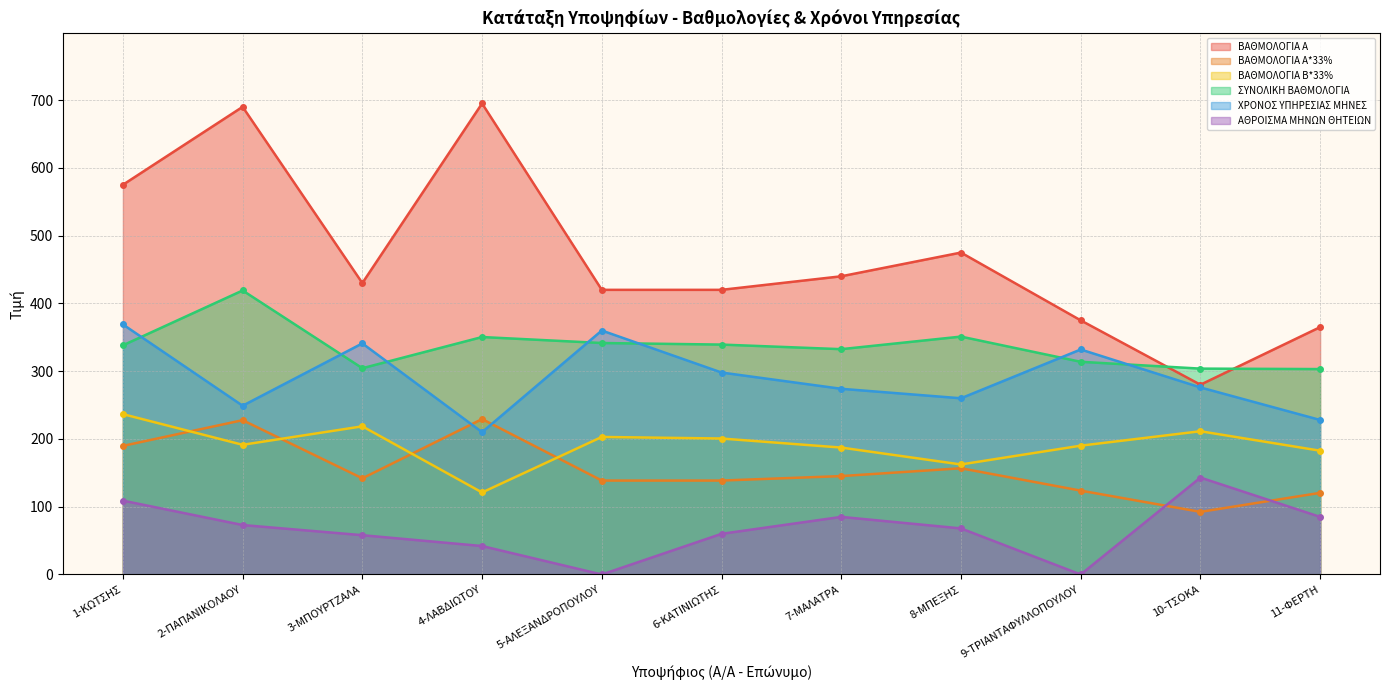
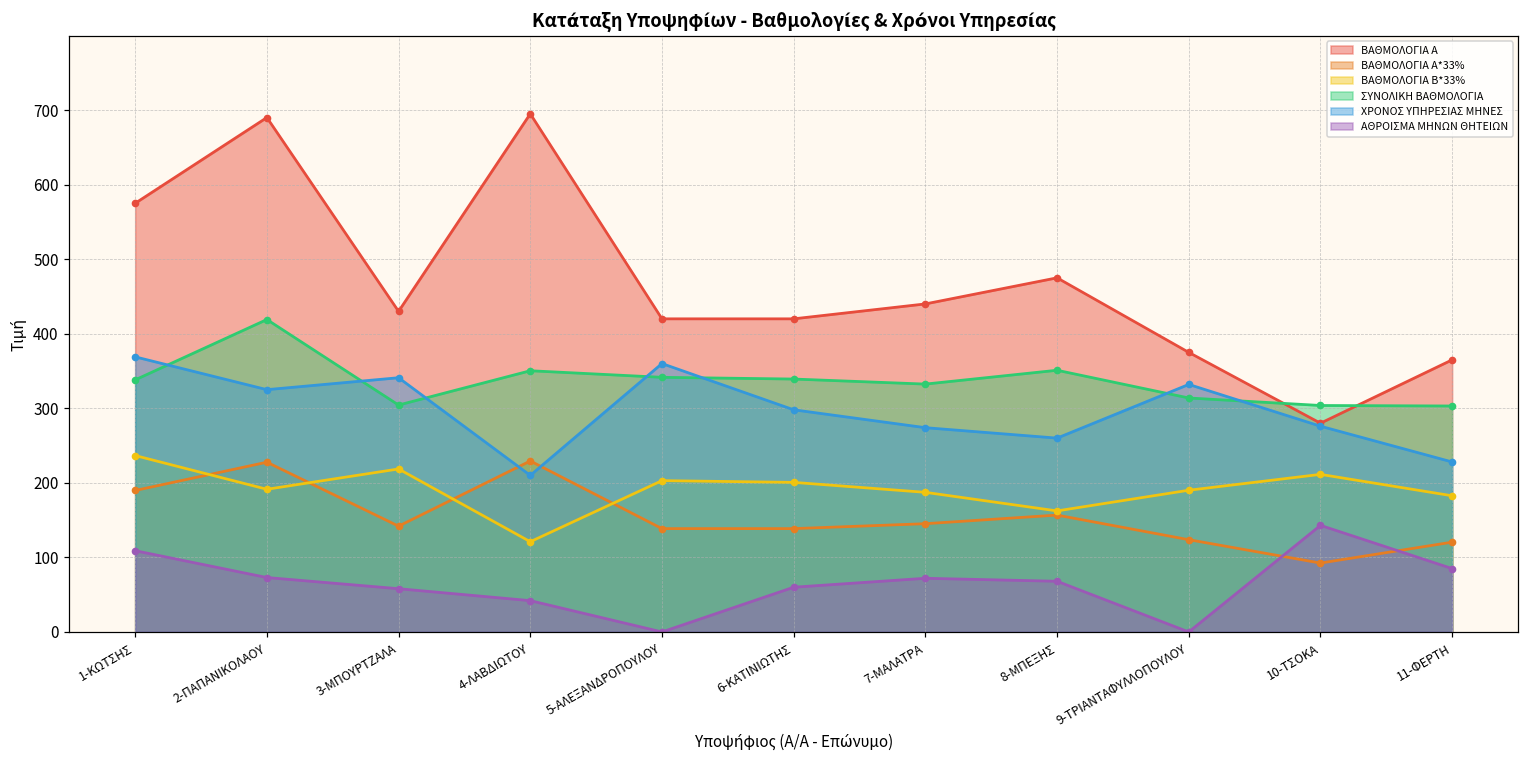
ΧΡΟΝΟΣ ΥΠΗΡΕΣΙΑΣ ΜΗΝΕΣ, 2-ΠΑΠΑΝΙΚΟΛΑΟΥ: 250 -> 330
ΑΘΡΟΙΣΜΑ ΜΗΝΩΝ ΘΗΤΕΙΩΝ, 7-ΜΑΛΑΤΡΑ: 90 -> 70
